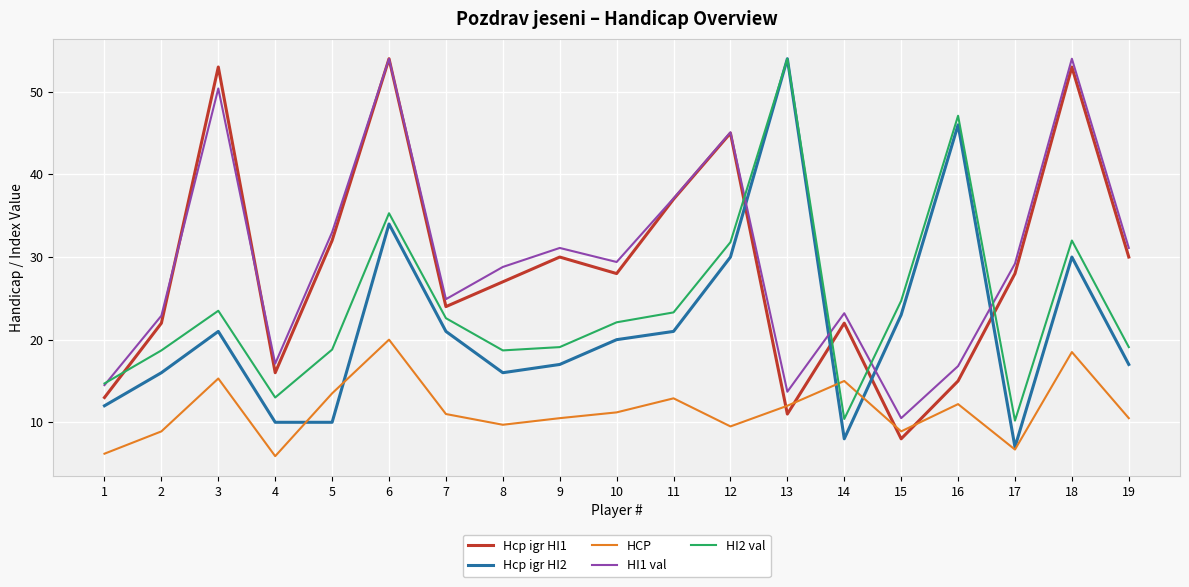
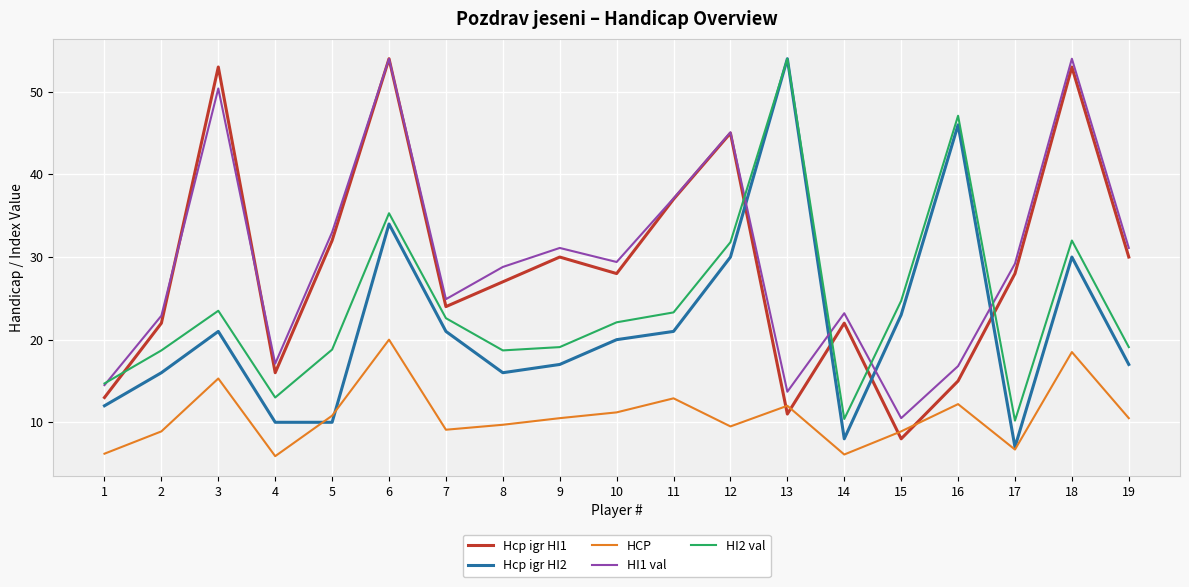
HCP, 5: 14 -> 11
HCP, 7: 11 -> 9
HCP, 14: 15 -> 6
